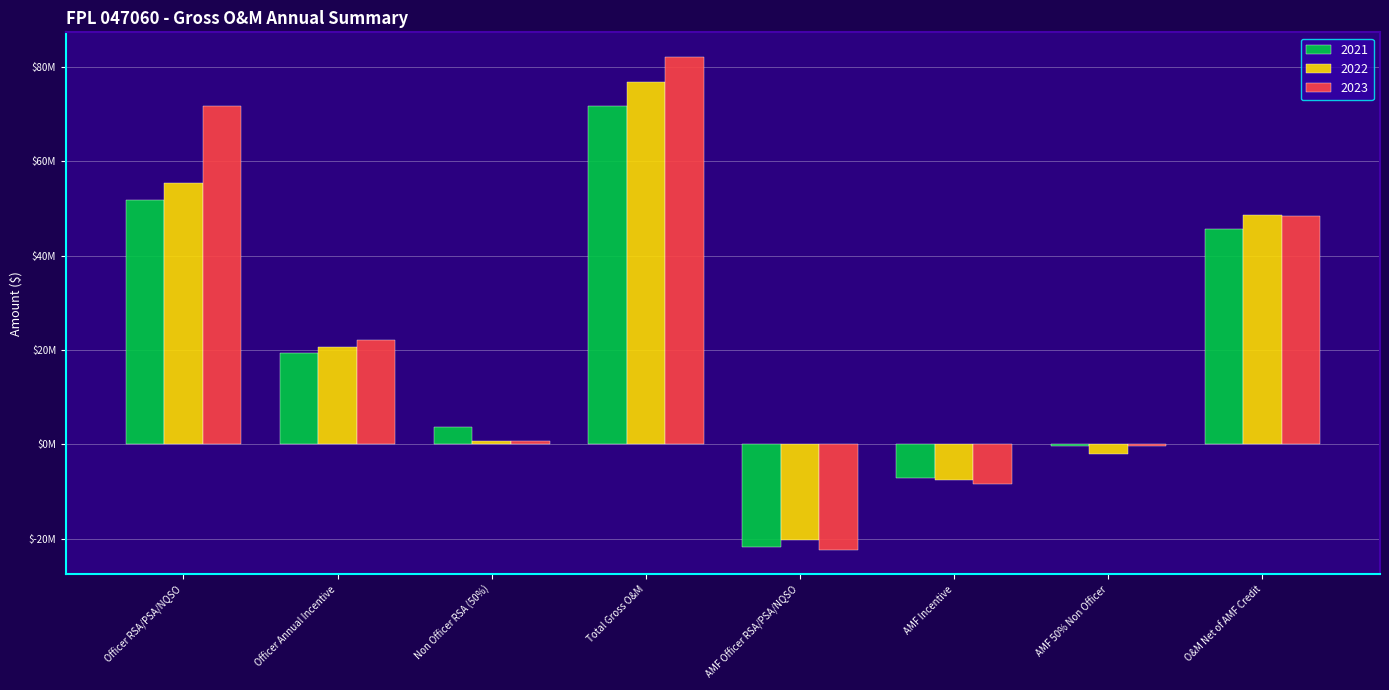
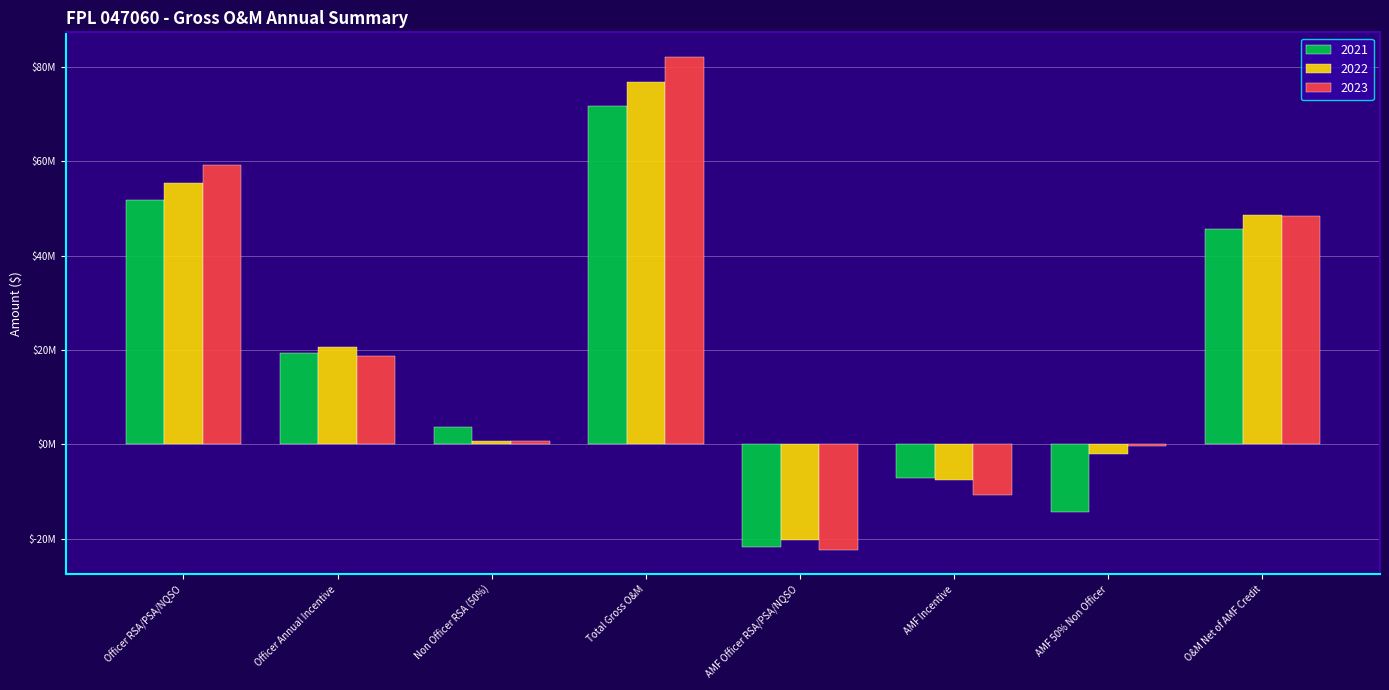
2023, Officer RSA/PSA/NQSO: $72000000 -> $59000000
2023, Officer Annual Incentive: $22000000 -> $19000000
2023, AMF Incentive: $-8000000 -> $-11000000
2021, AMF 50% Non Officer: $0 -> $-14000000
